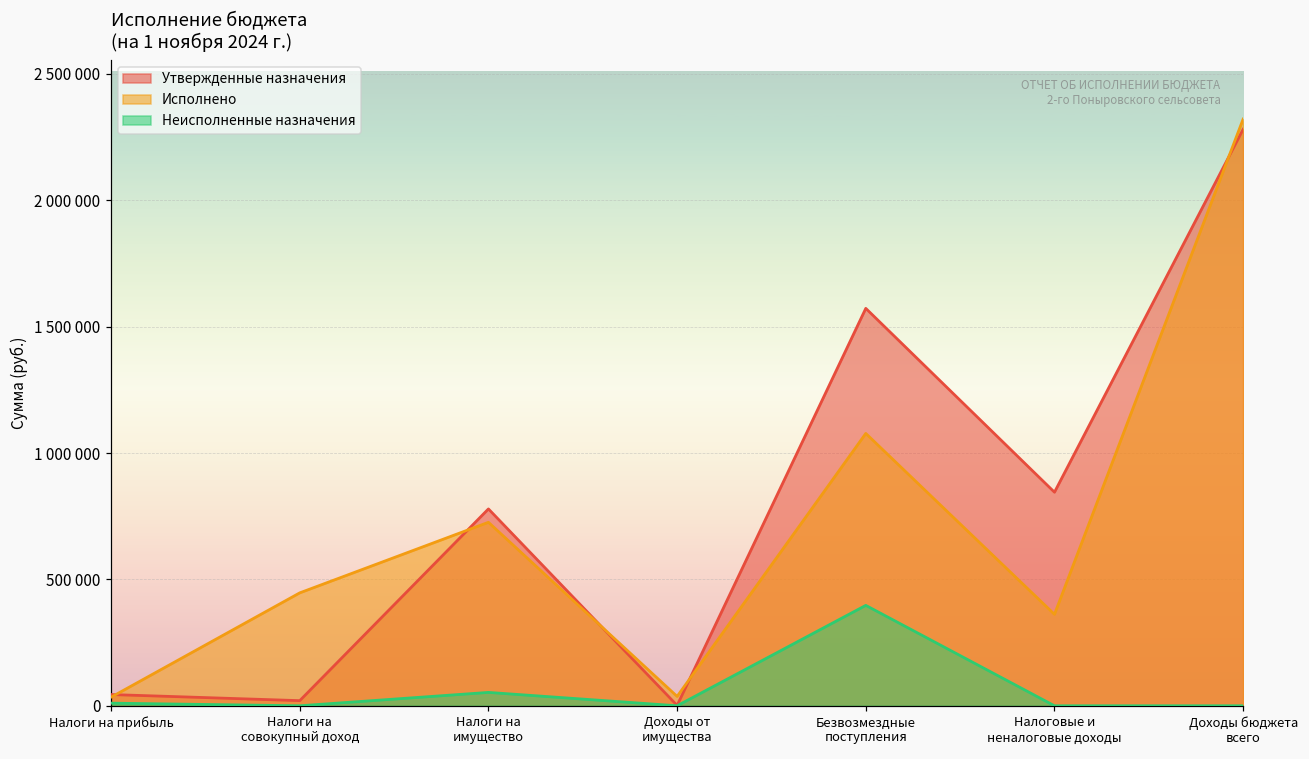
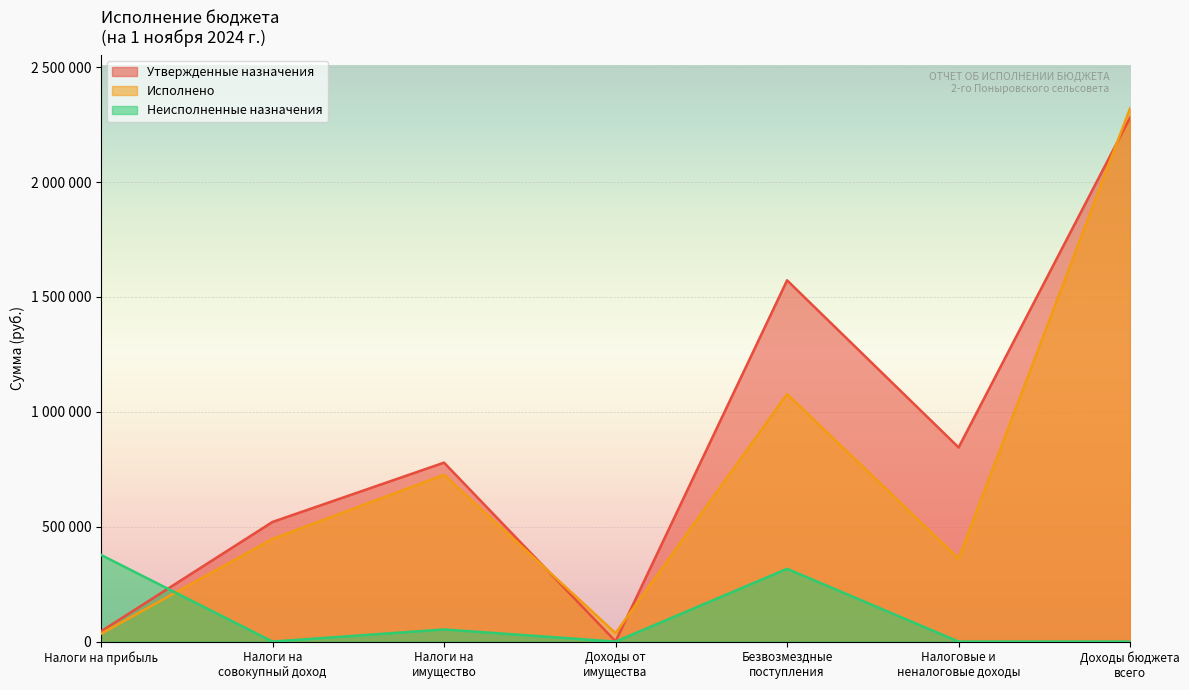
Неисполненные назначения, Налоги на прибыль: 10000 -> 380000
Утвержденные назначения, Налоги на совокупный доход: 20000 -> 520000
Неисполненные назначения, Безвозмездные поступления: 400000 -> 320000
